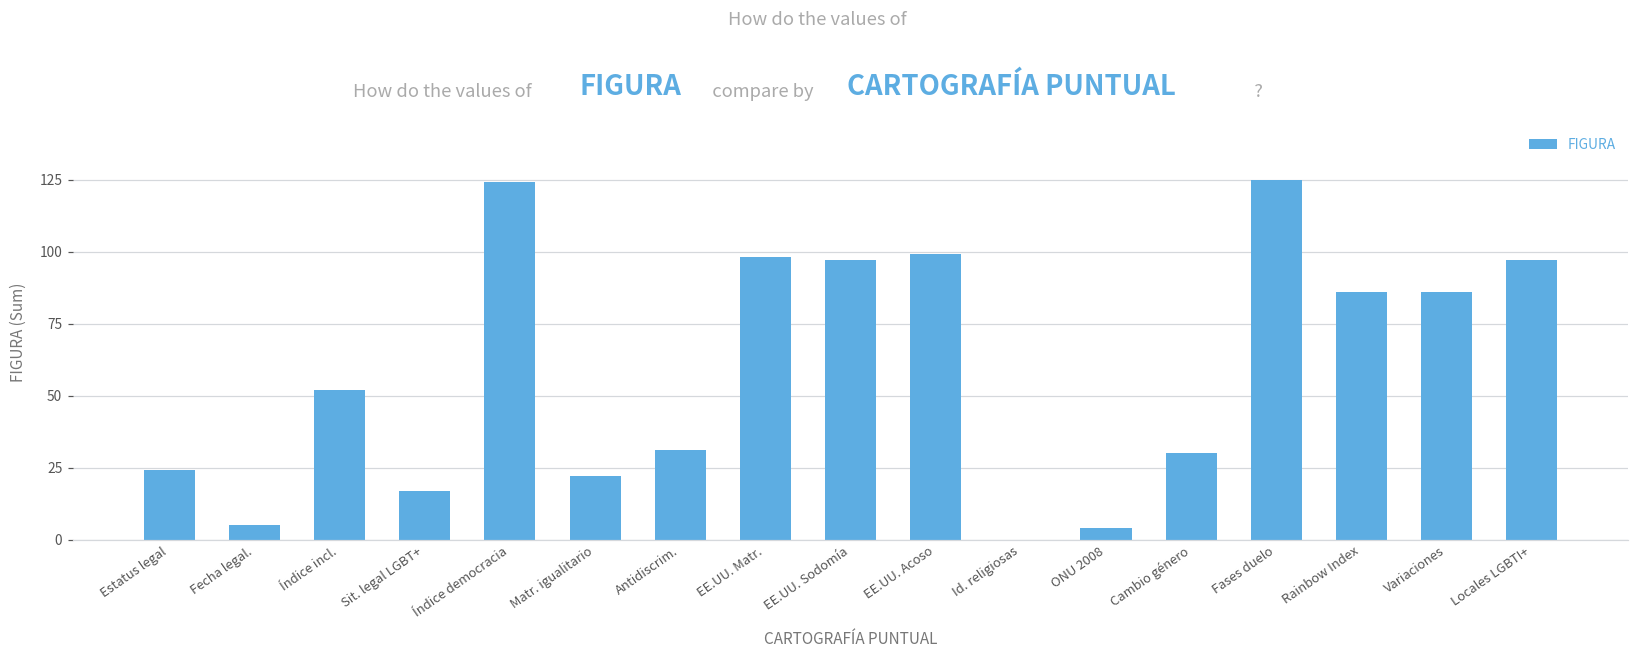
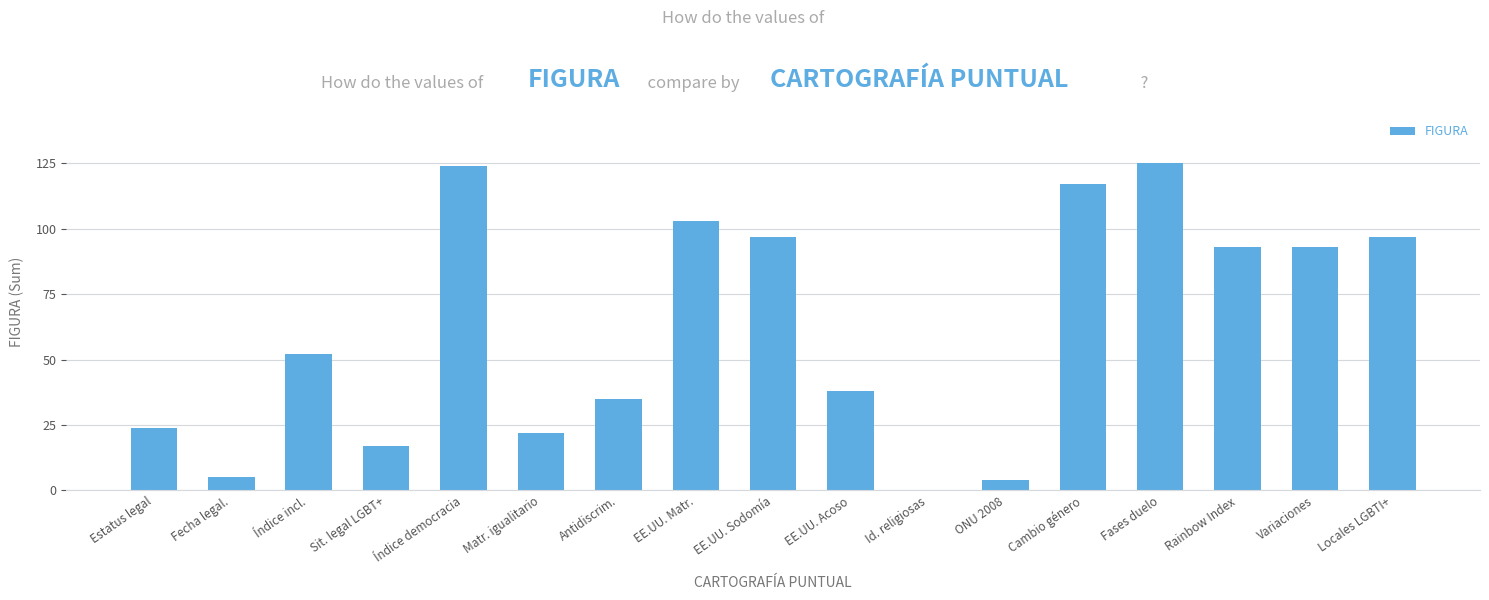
Antidiscrim.: 31 -> 35
EE.UU. Matr.: 98 -> 103
EE.UU. Acoso: 99 -> 38
Cambio género: 30 -> 117
Rainbow Index: 86 -> 93
Variaciones: 86 -> 93
